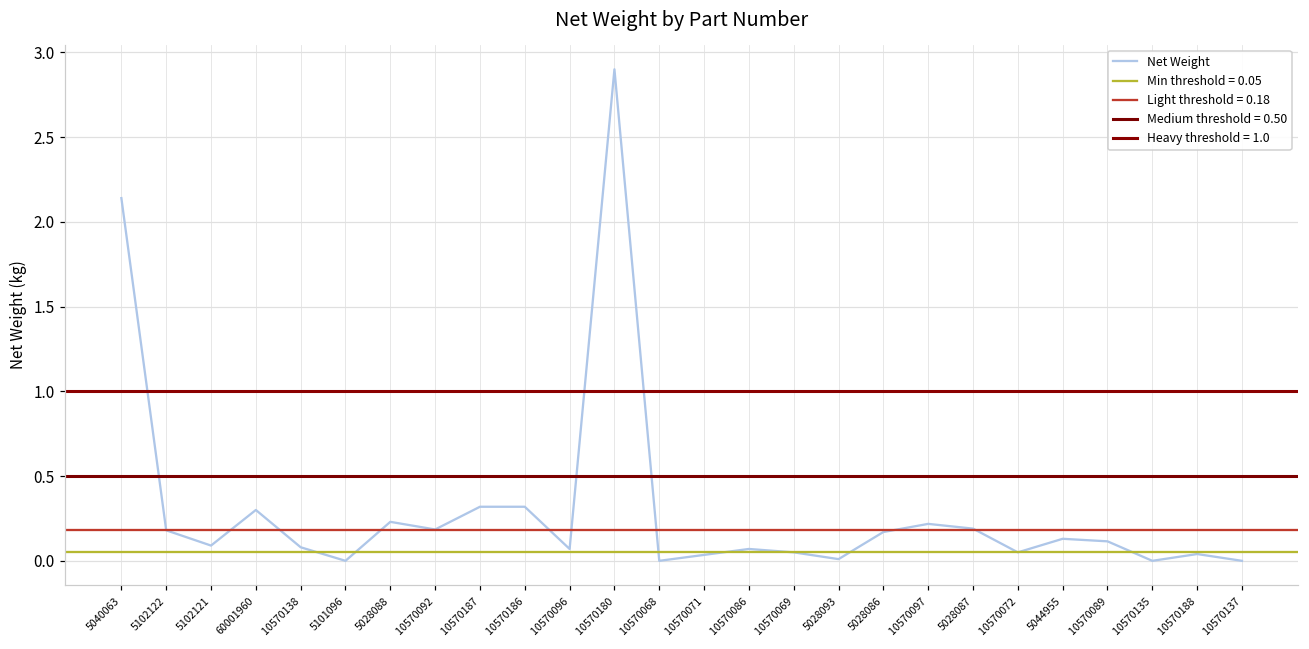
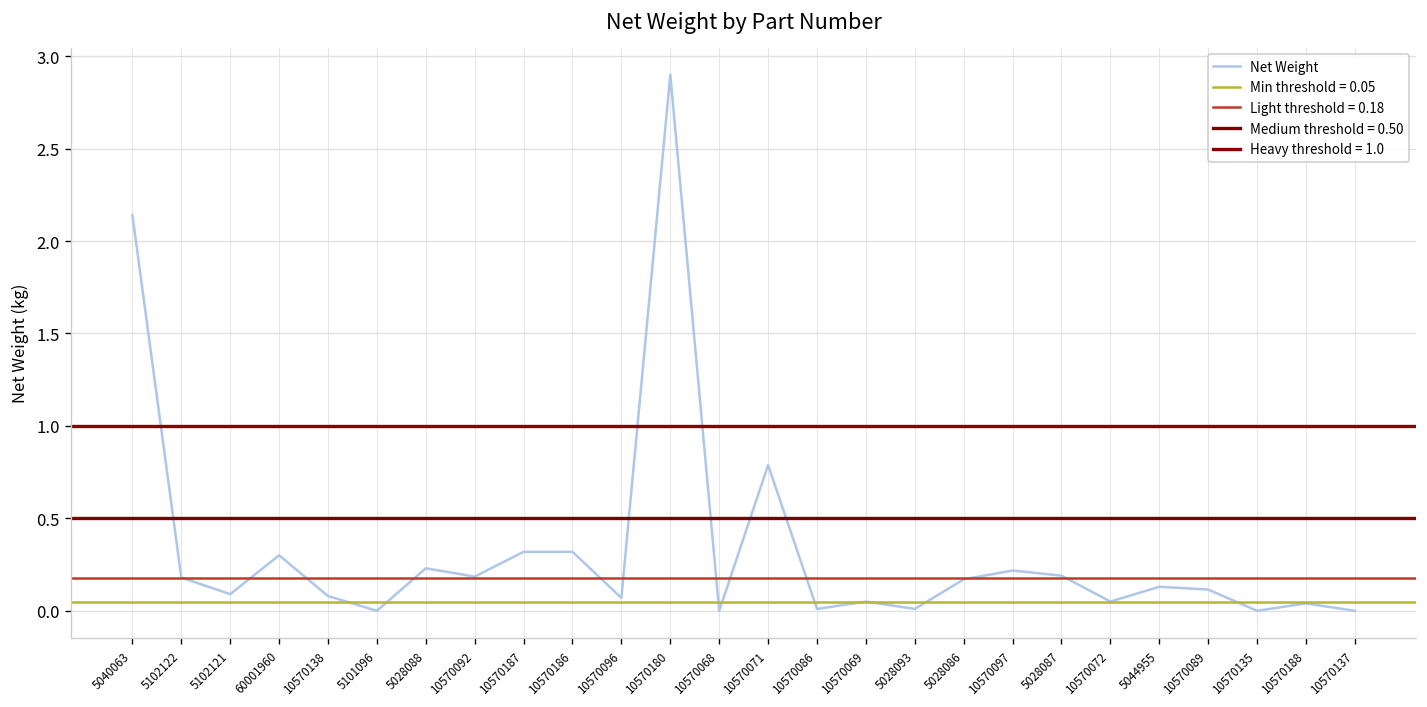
10570071: 0.04 -> 0.79
10570086: 0.07 -> 0.01
